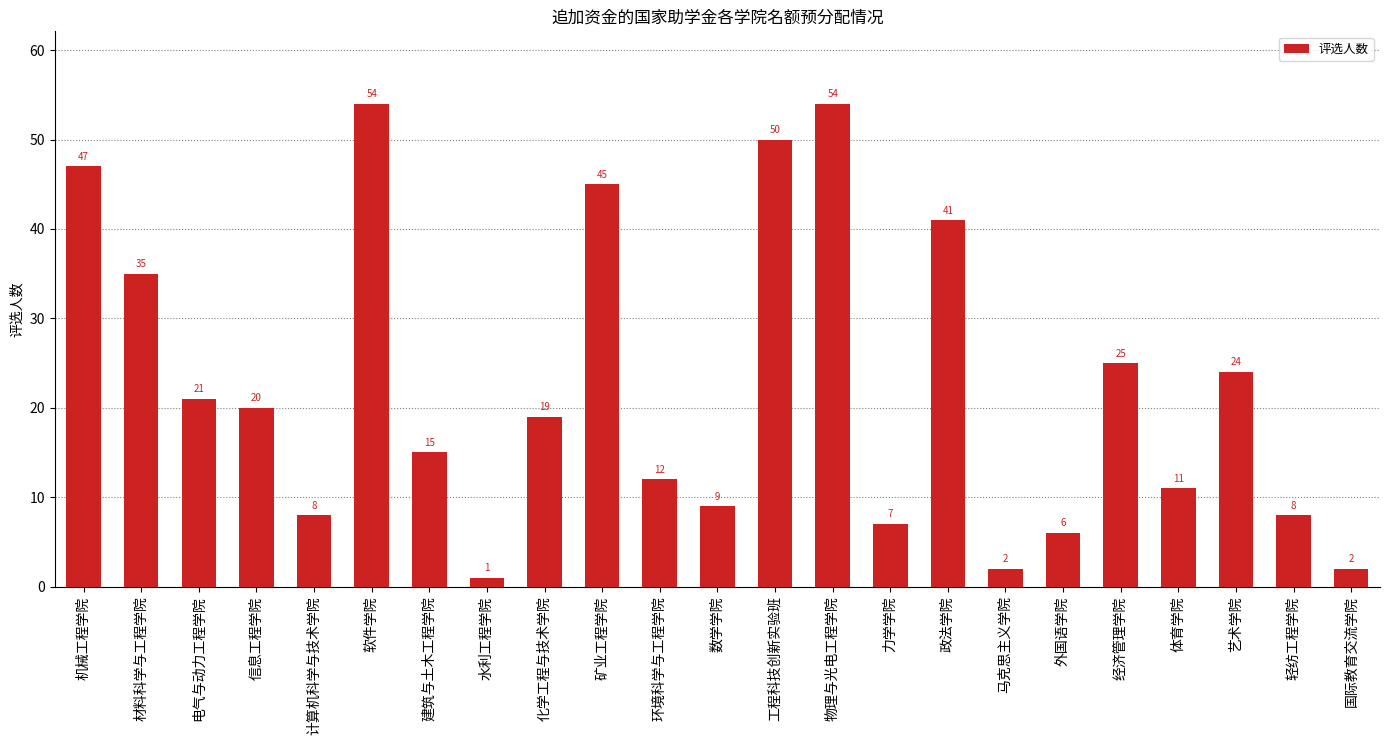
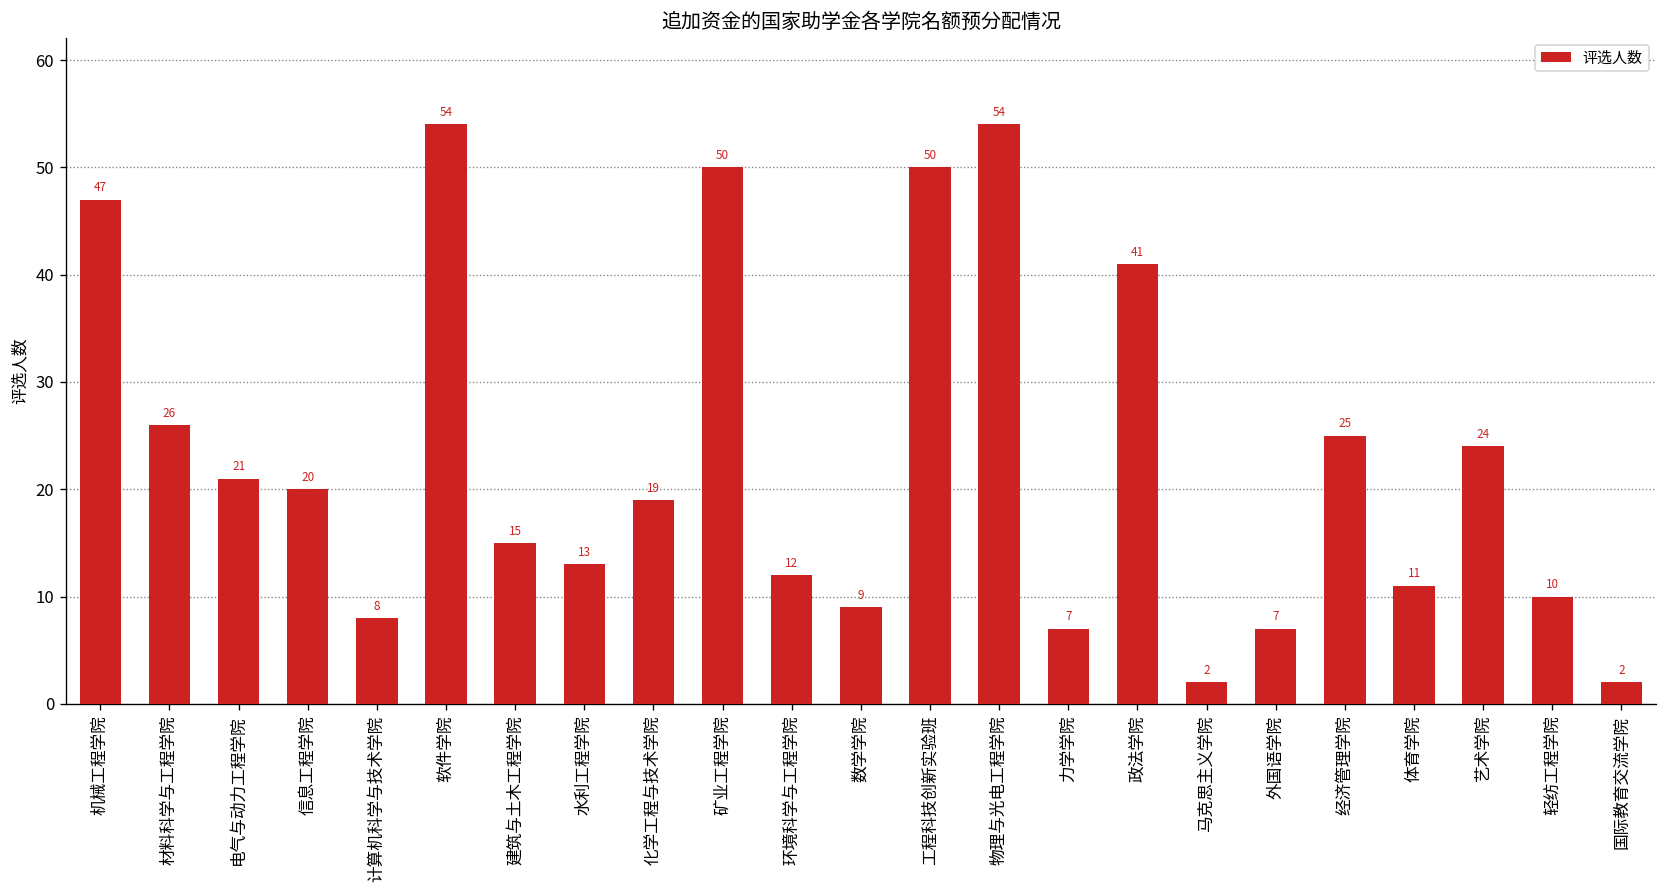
材料科学与工程学院: 35 -> 26
水利工程学院: 1 -> 13
矿业工程学院: 45 -> 50
外国语学院: 6 -> 7
轻纺工程学院: 8 -> 10
